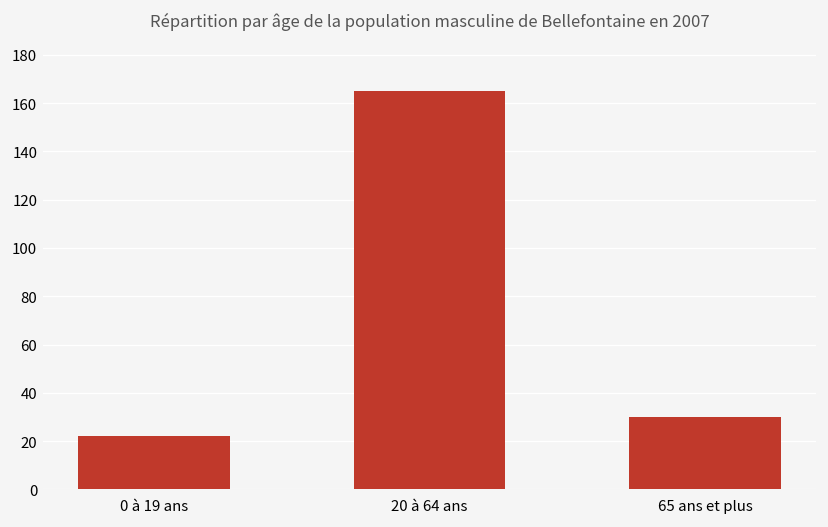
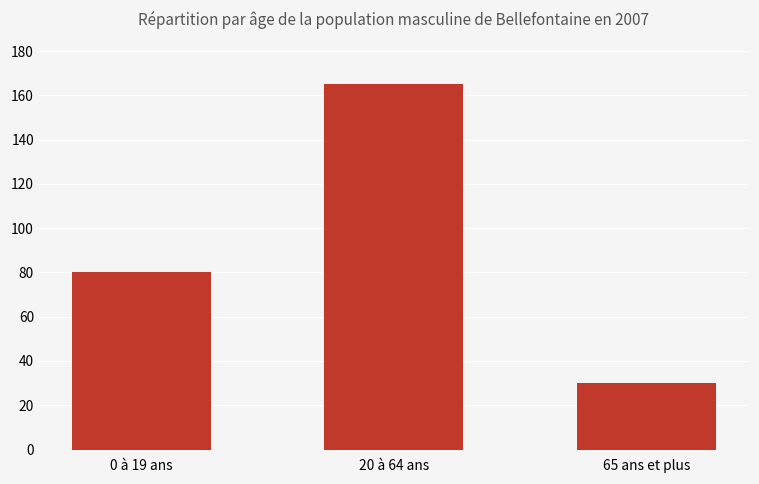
0 à 19 ans: 22 -> 80
